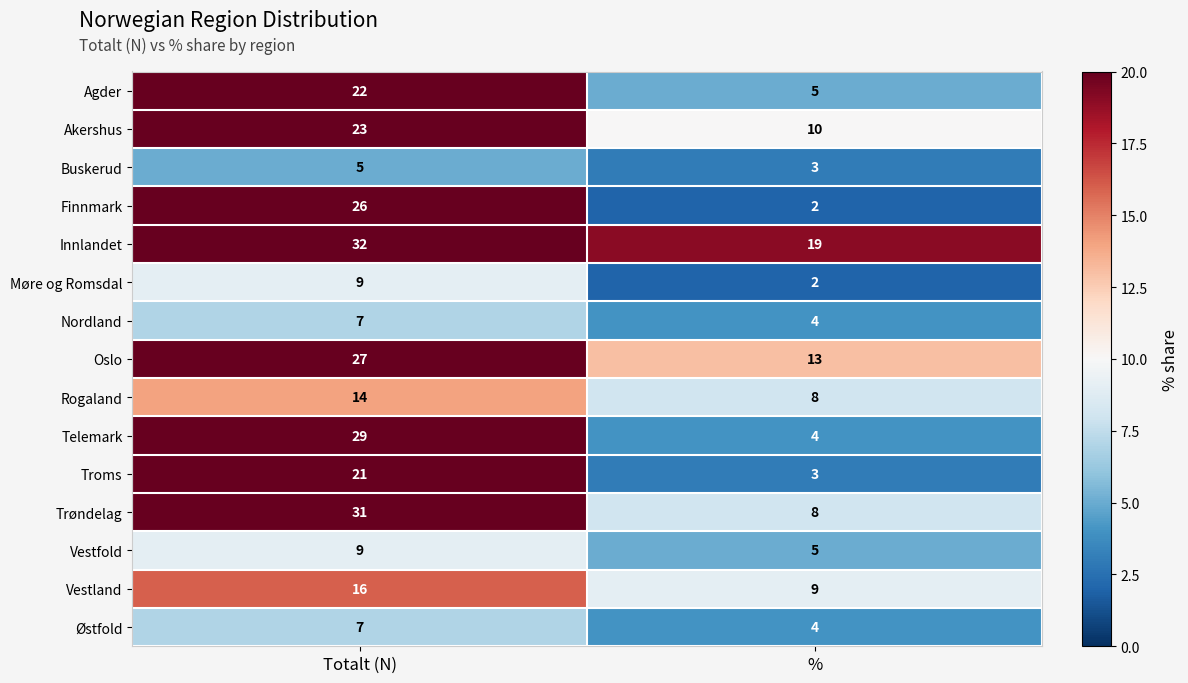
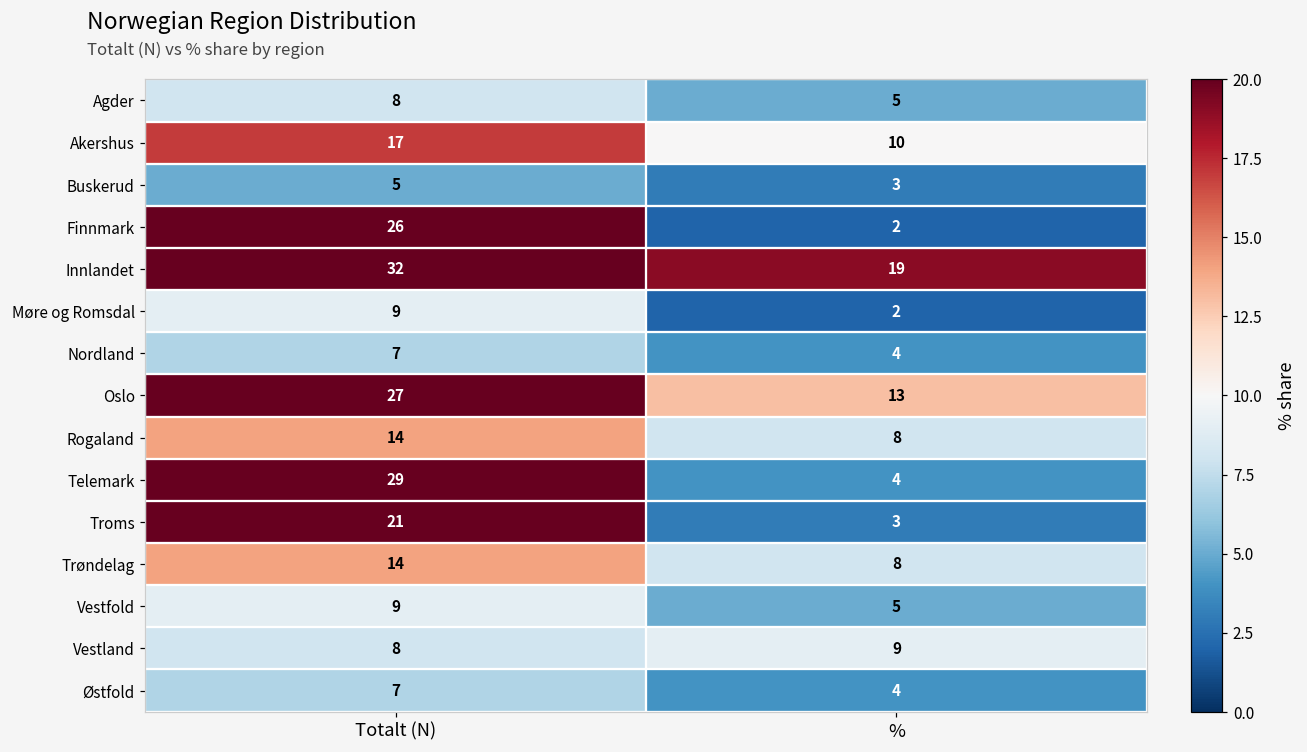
Agder, Totalt (N): 22 -> 8
Akershus, Totalt (N): 23 -> 17
Trøndelag, Totalt (N): 31 -> 14
Vestland, Totalt (N): 16 -> 8
